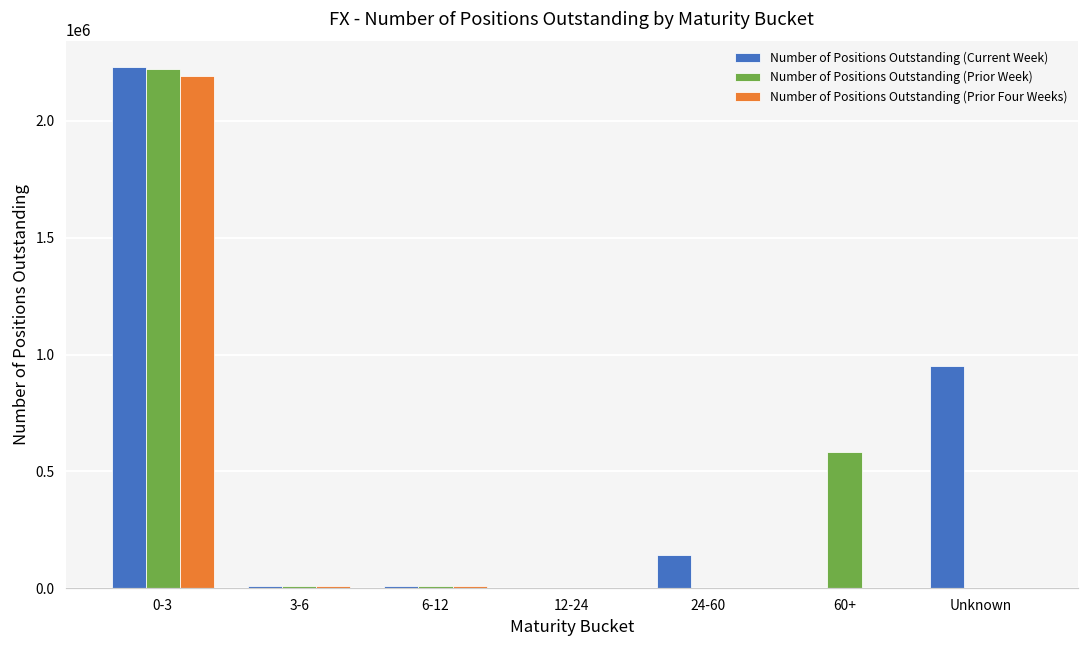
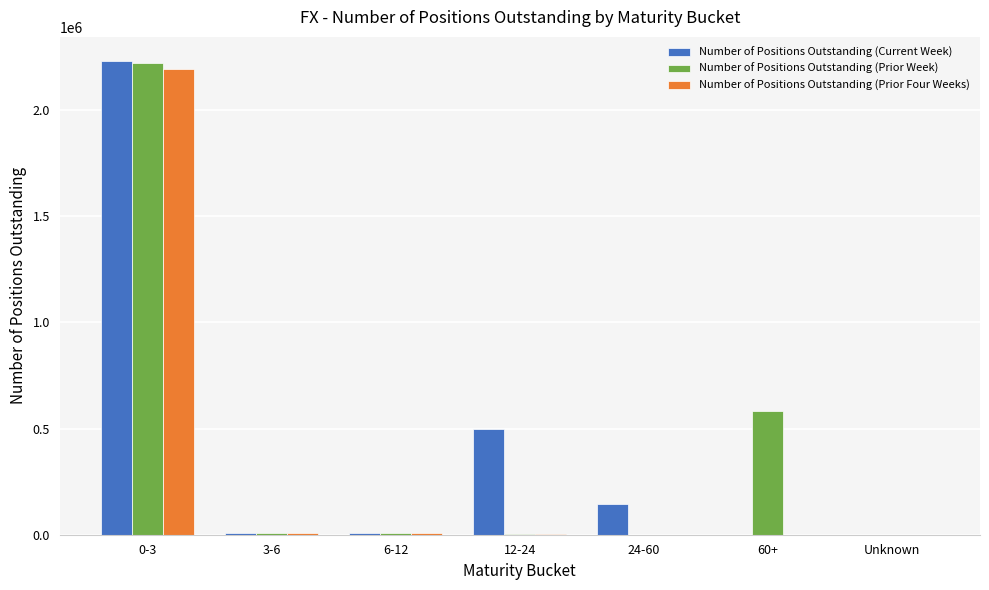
Number of Positions Outstanding (Current Week), 12-24: 0 -> 500000
Number of Positions Outstanding (Current Week), Unknown: 950000 -> 0
